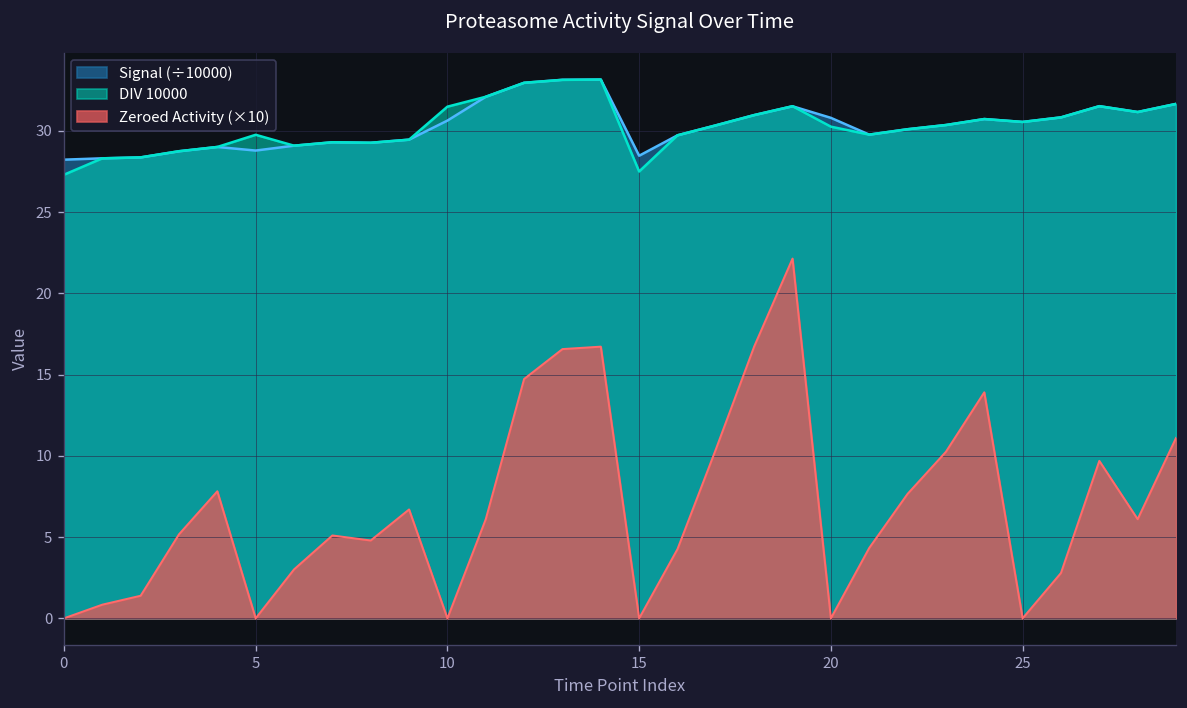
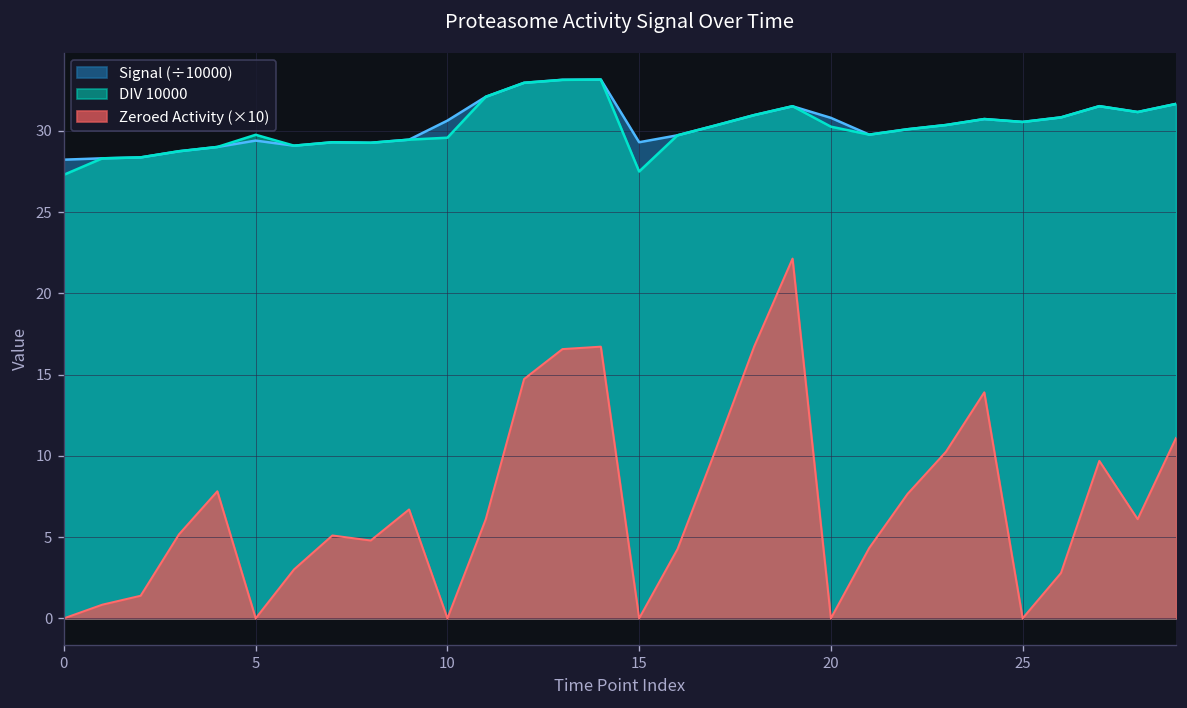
Signal (÷10000), 5: 28.8 -> 29.4
DIV 10000, 10: 31.5 -> 29.6
Signal (÷10000), 15: 28.5 -> 29.3
